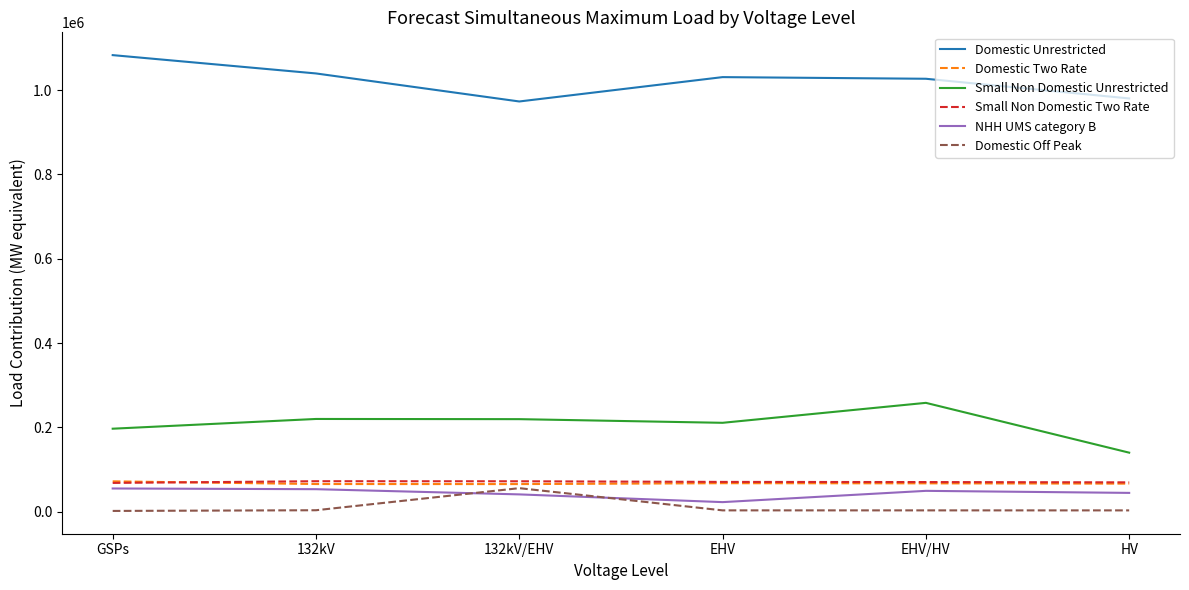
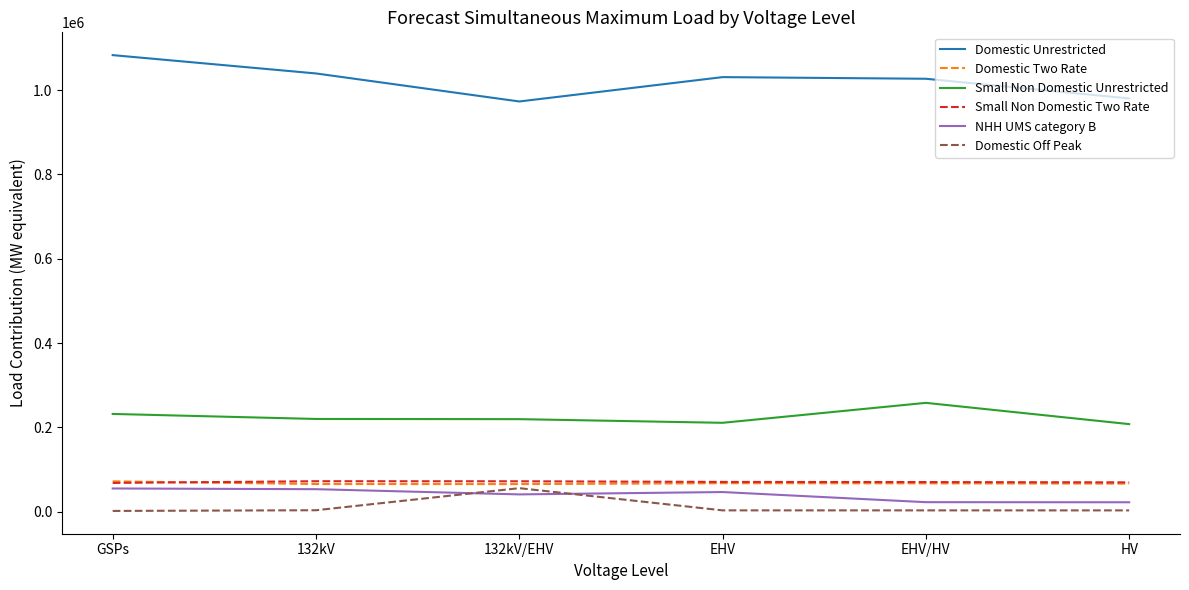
Small Non Domestic Unrestricted, GSPs: 200000 -> 230000
NHH UMS category B, EHV: 20000 -> 50000
NHH UMS category B, EHV/HV: 50000 -> 20000
Small Non Domestic Unrestricted, HV: 140000 -> 210000
NHH UMS category B, HV: 40000 -> 20000
